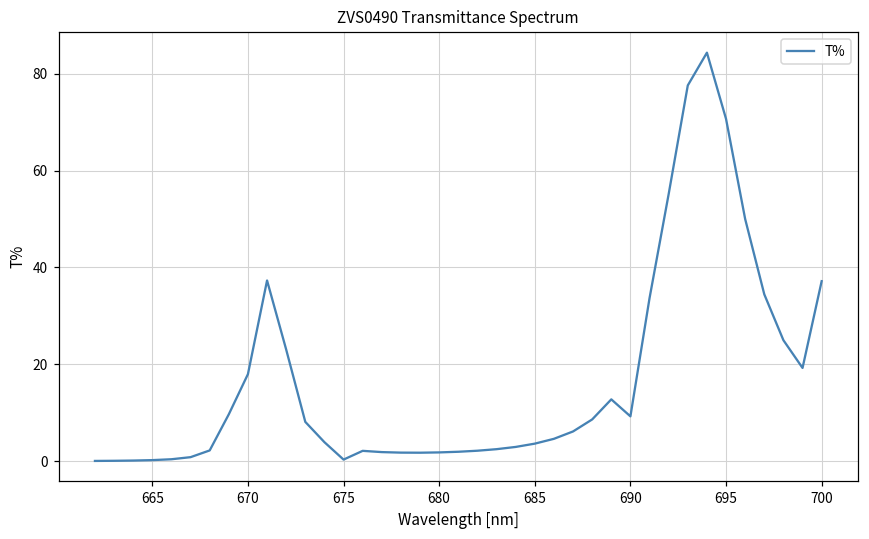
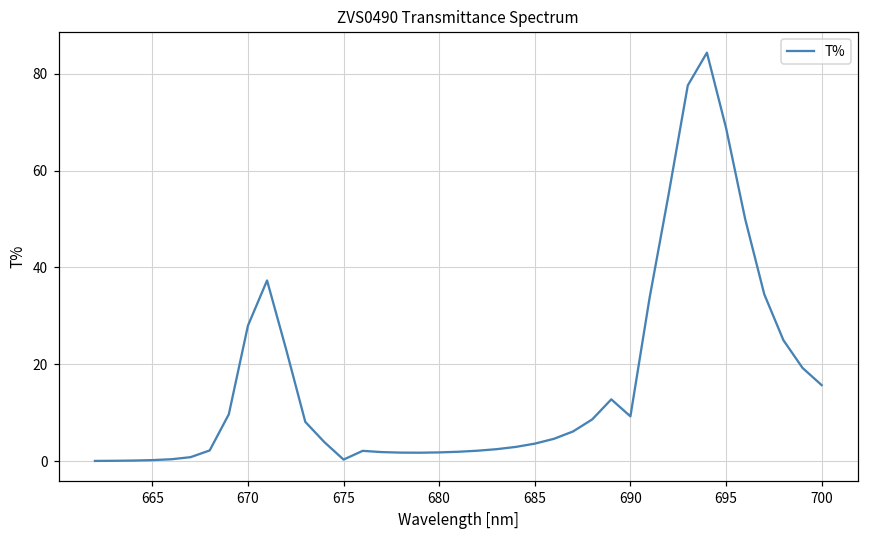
670: 18 -> 28
695: 71 -> 69
700: 37 -> 16
